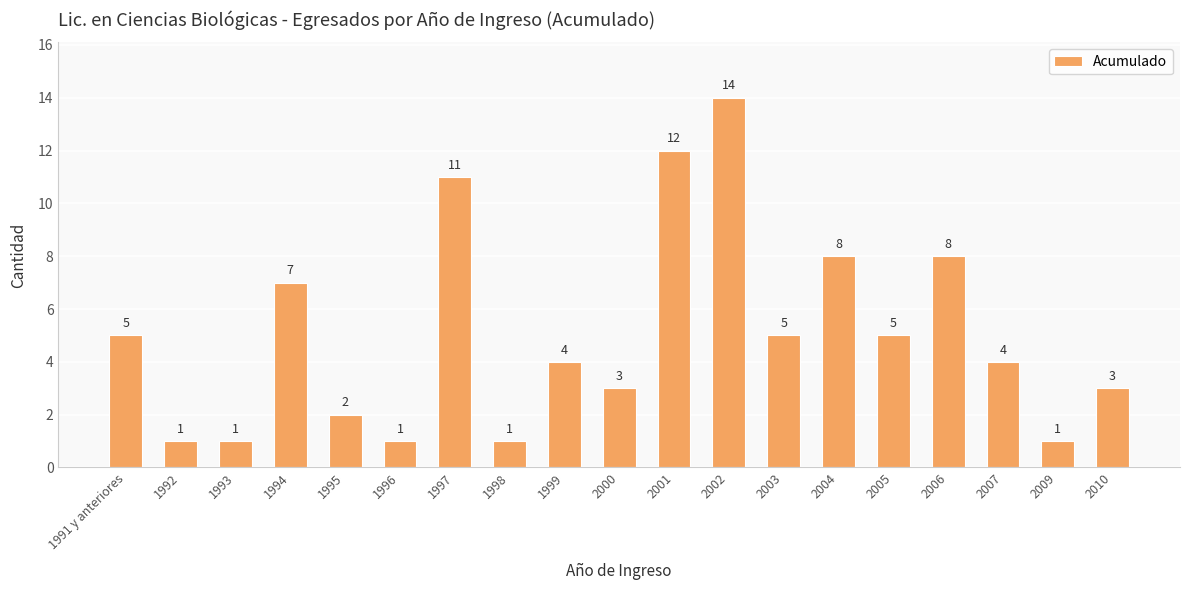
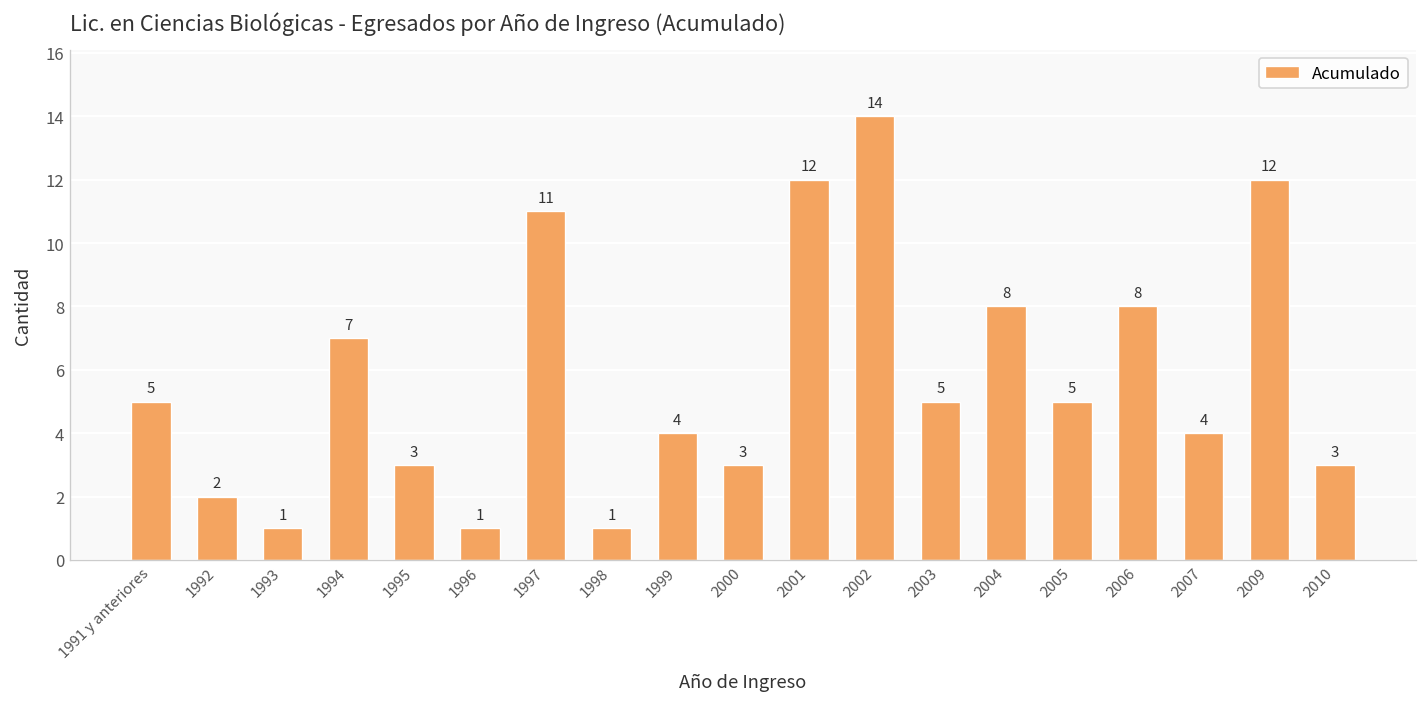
1992: 1 -> 2
1995: 2 -> 3
2009: 1 -> 12
